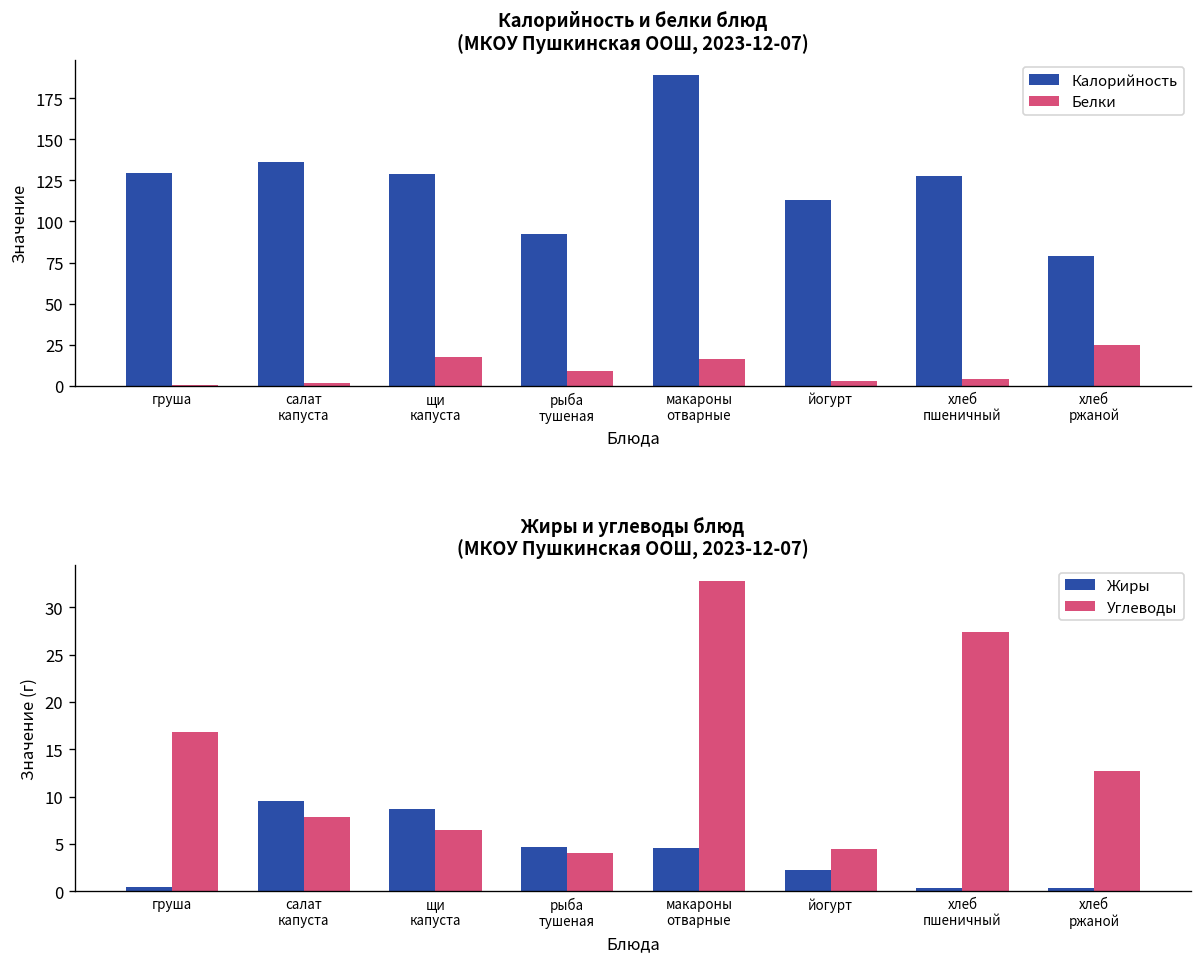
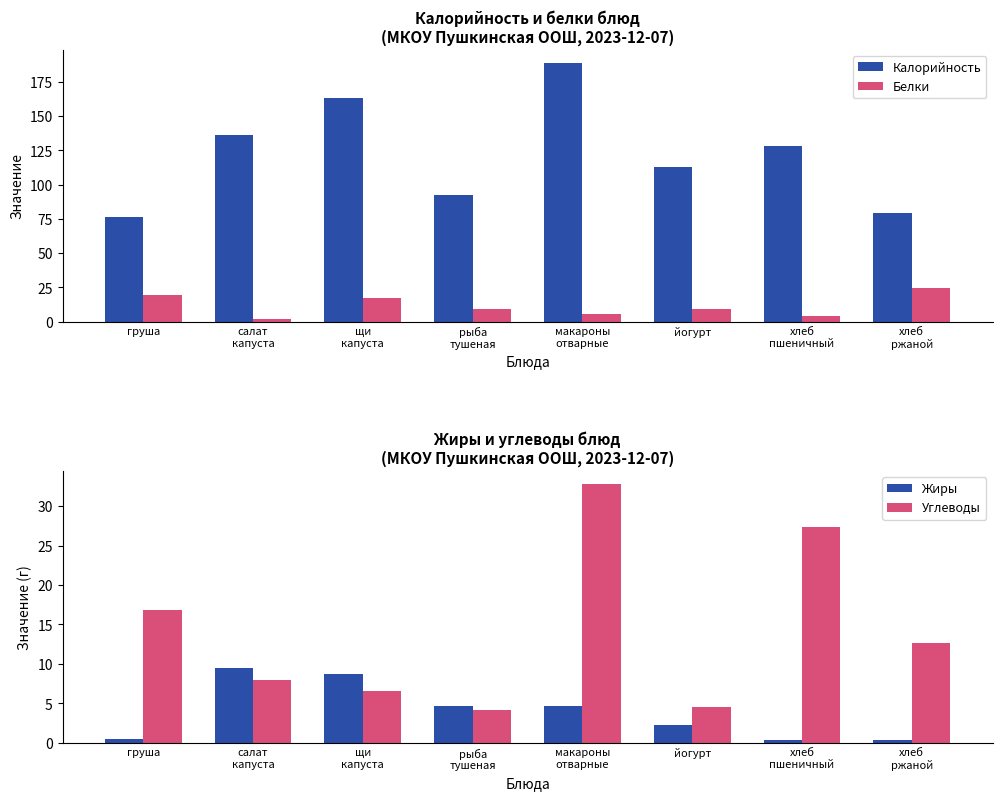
Калорийность и белки блюд (МКОУ Пушкинская ООШ, 2023-12-07), Калорийность, груша: 130 -> 76
Калорийность и белки блюд (МКОУ Пушкинская ООШ, 2023-12-07), Белки, груша: 1 -> 19
Калорийность и белки блюд (МКОУ Пушкинская ООШ, 2023-12-07), Калорийность, щи капуста: 129 -> 164
Калорийность и белки блюд (МКОУ Пушкинская ООШ, 2023-12-07), Белки, макароны отварные: 16 -> 5
Калорийность и белки блюд (МКОУ Пушкинская ООШ, 2023-12-07), Белки, йогурт: 3 -> 9
